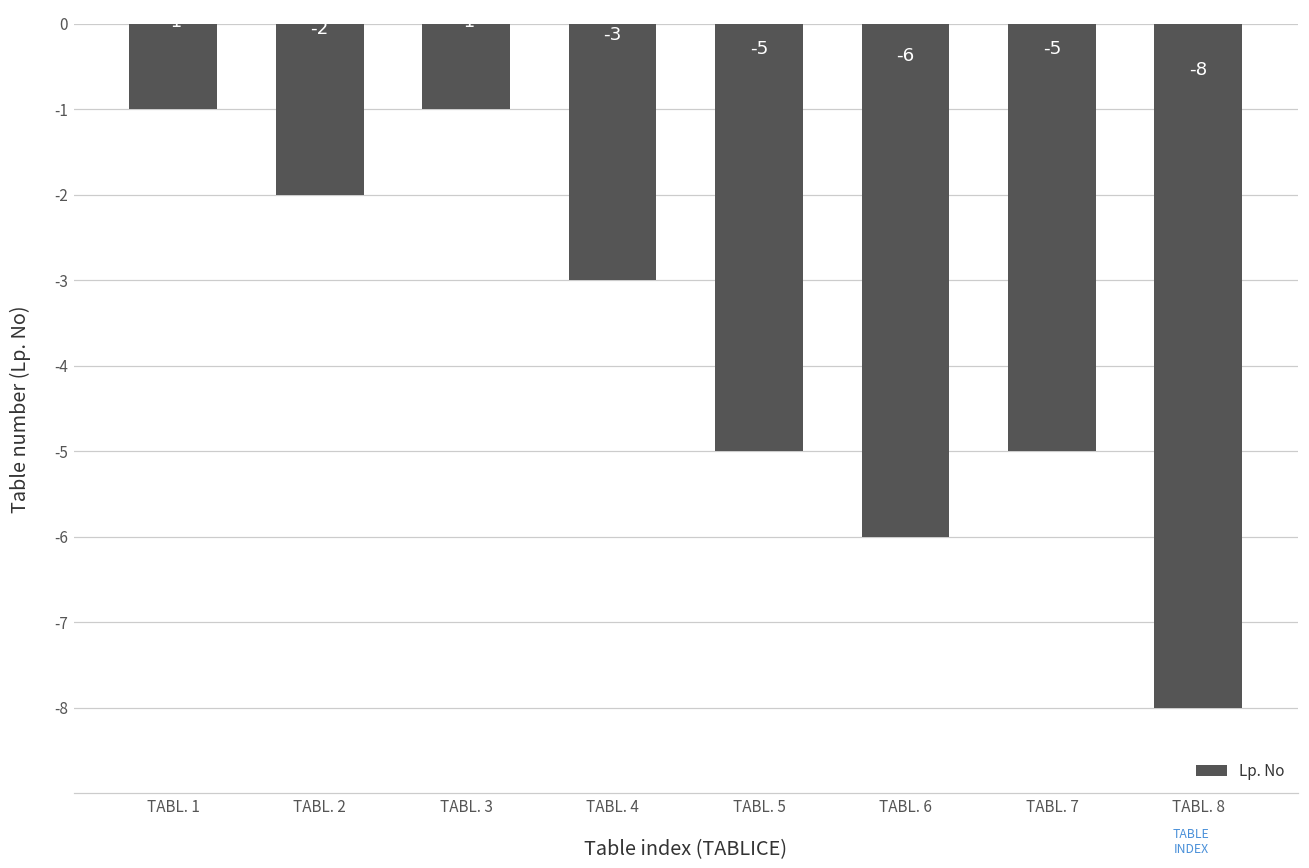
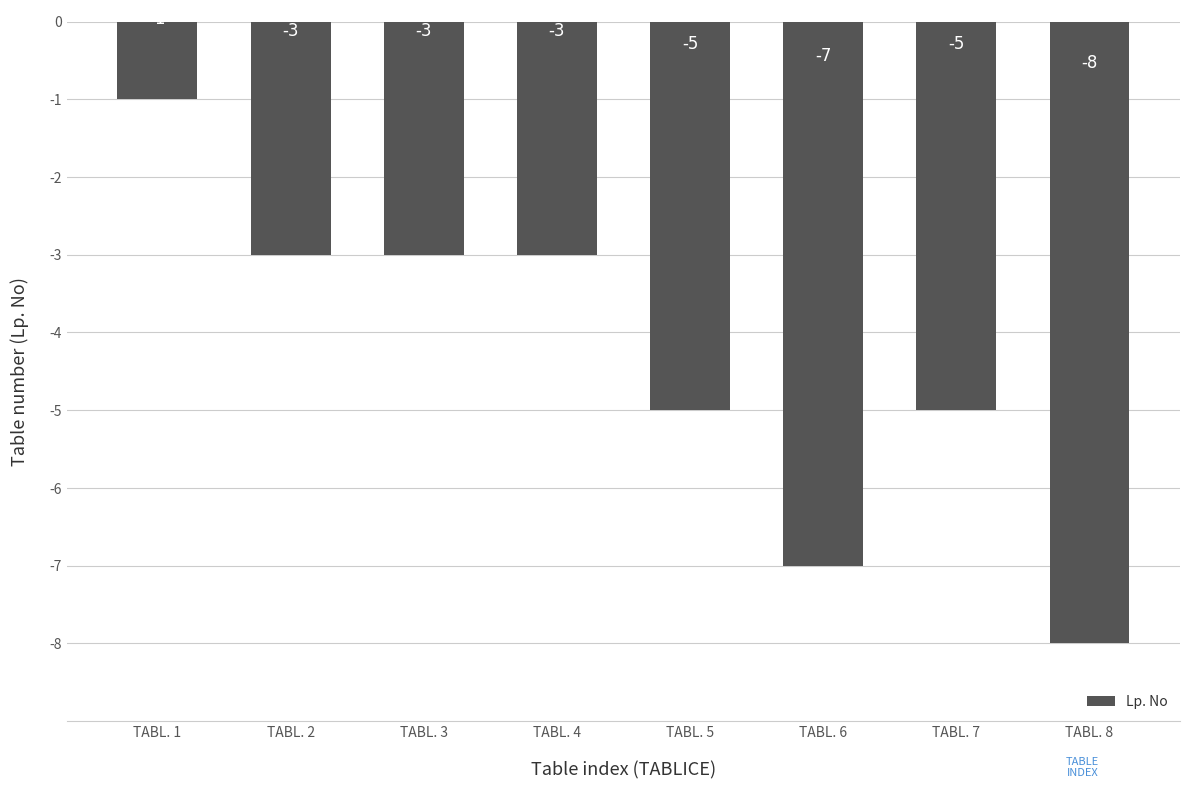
TABL. 2: -2 -> -3
TABL. 3: -1.0 -> -3.0
TABL. 6: -6 -> -7
